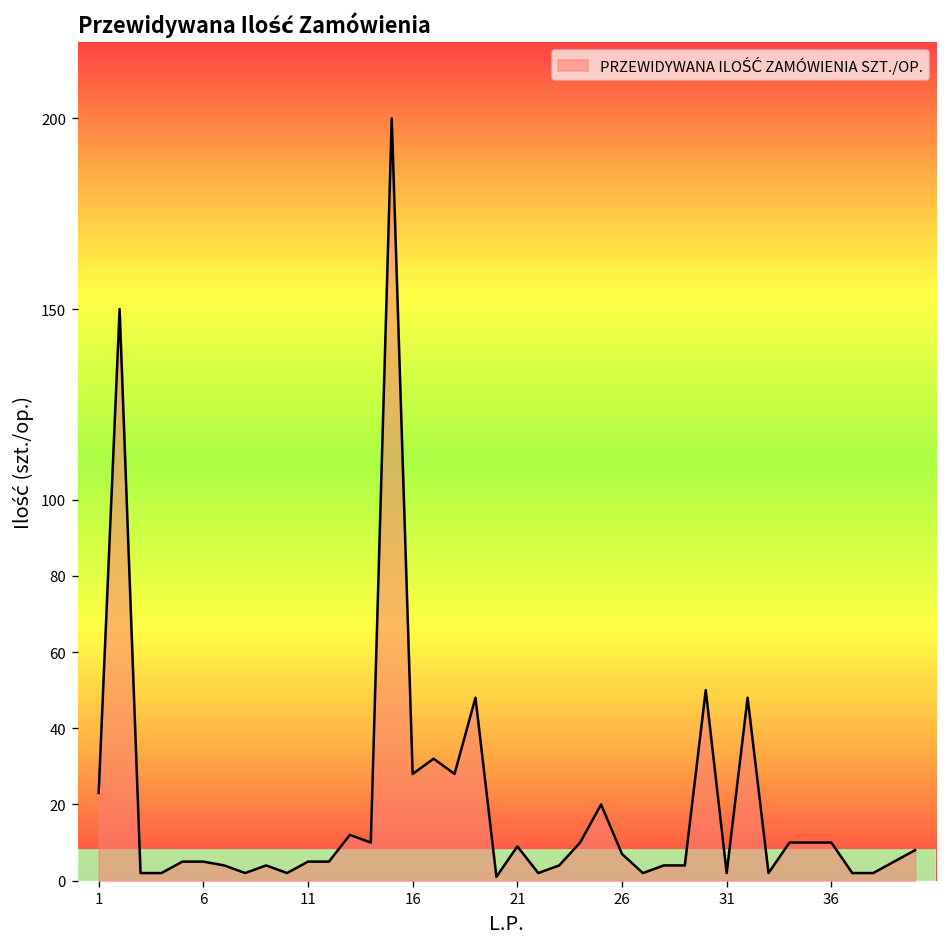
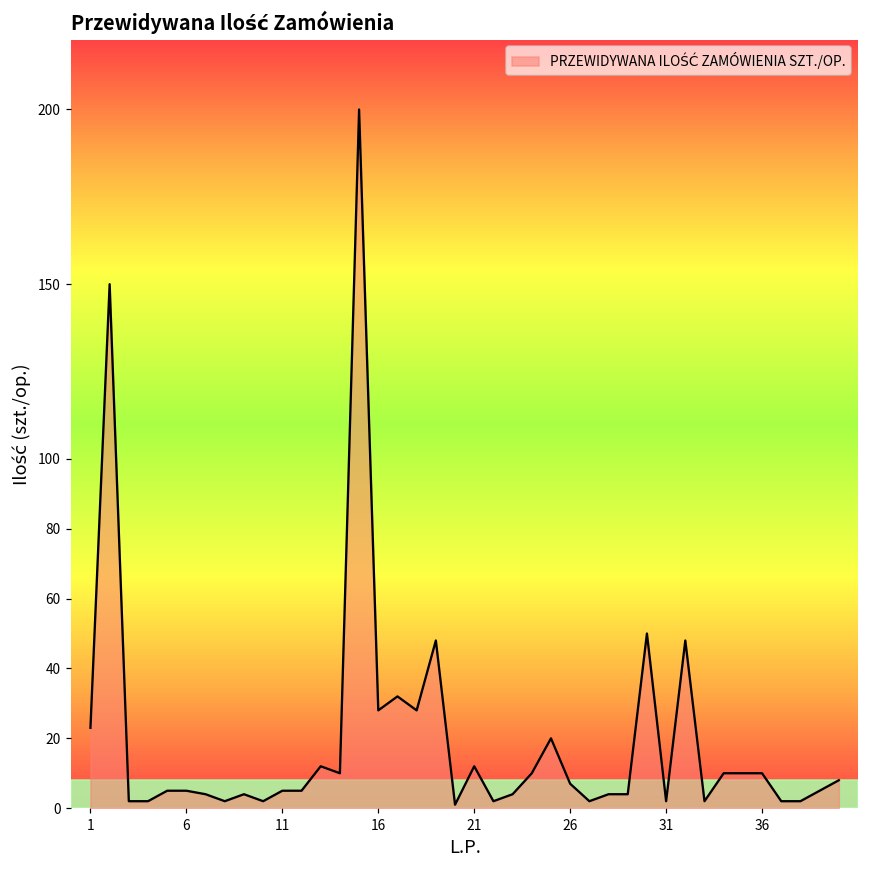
21: 9 -> 12
